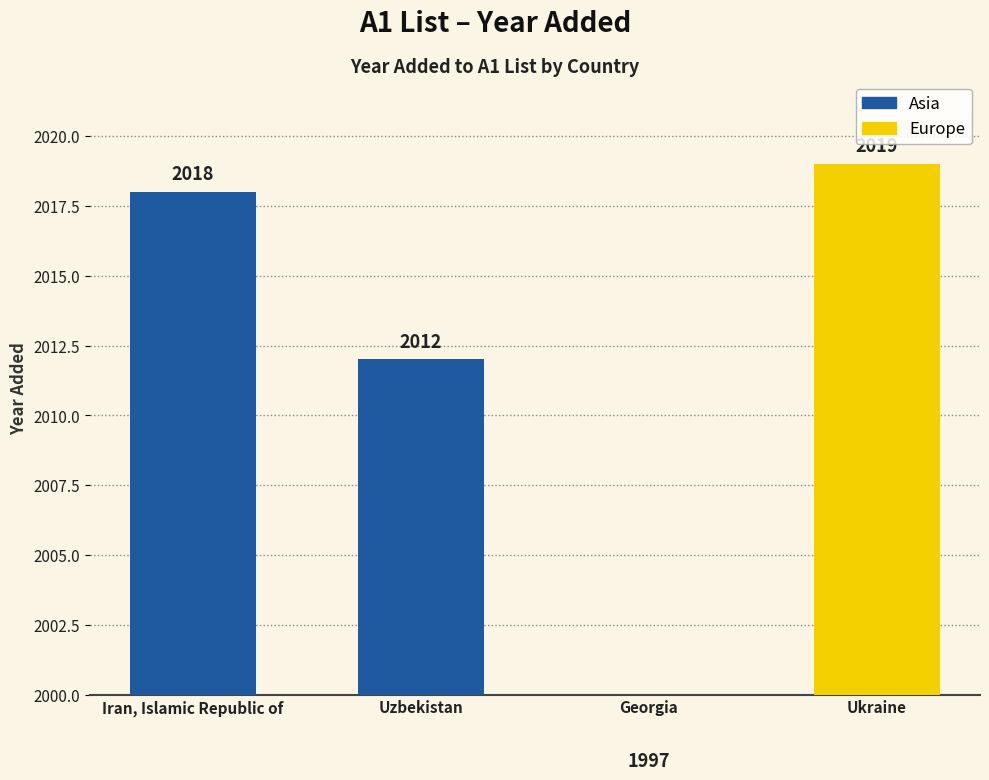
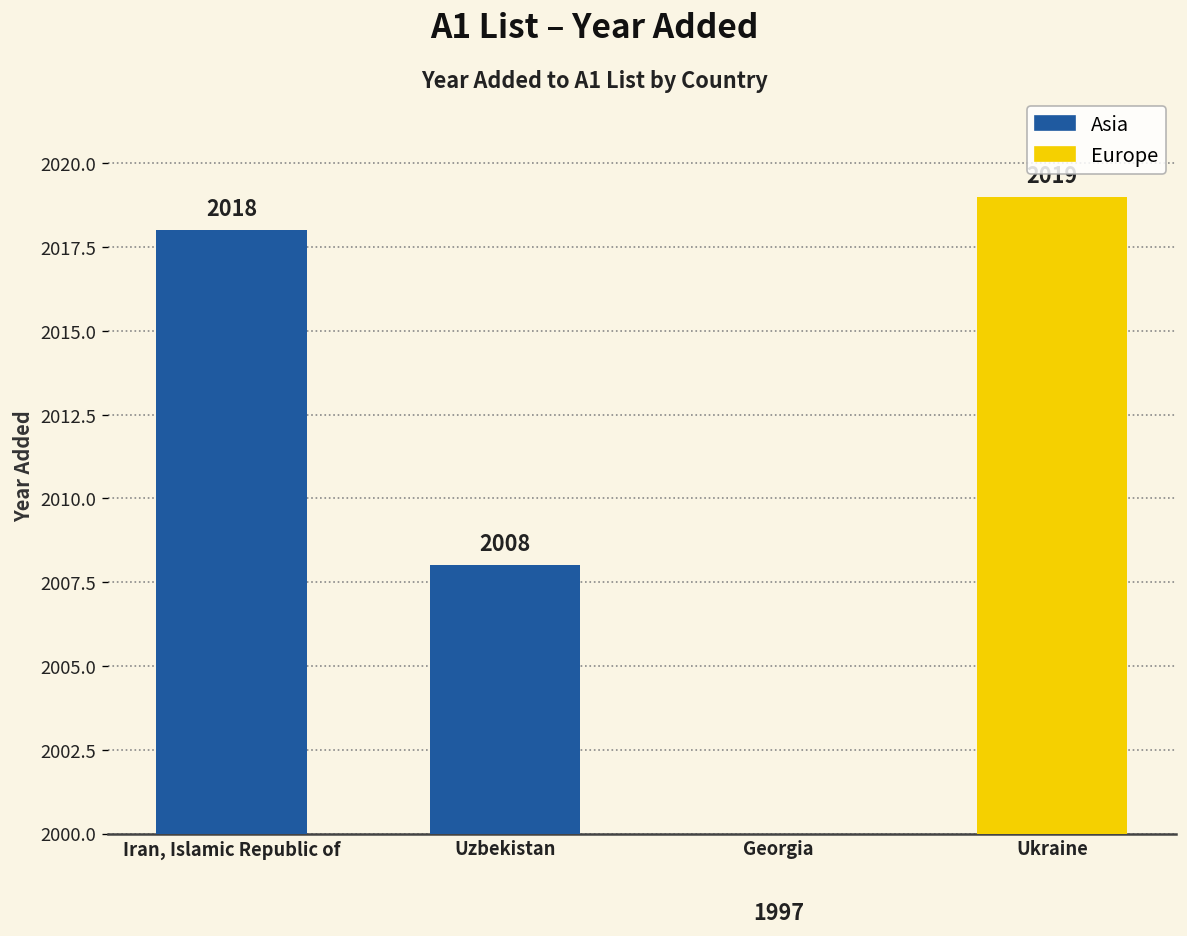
Uzbekistan: 2012 -> 2008
